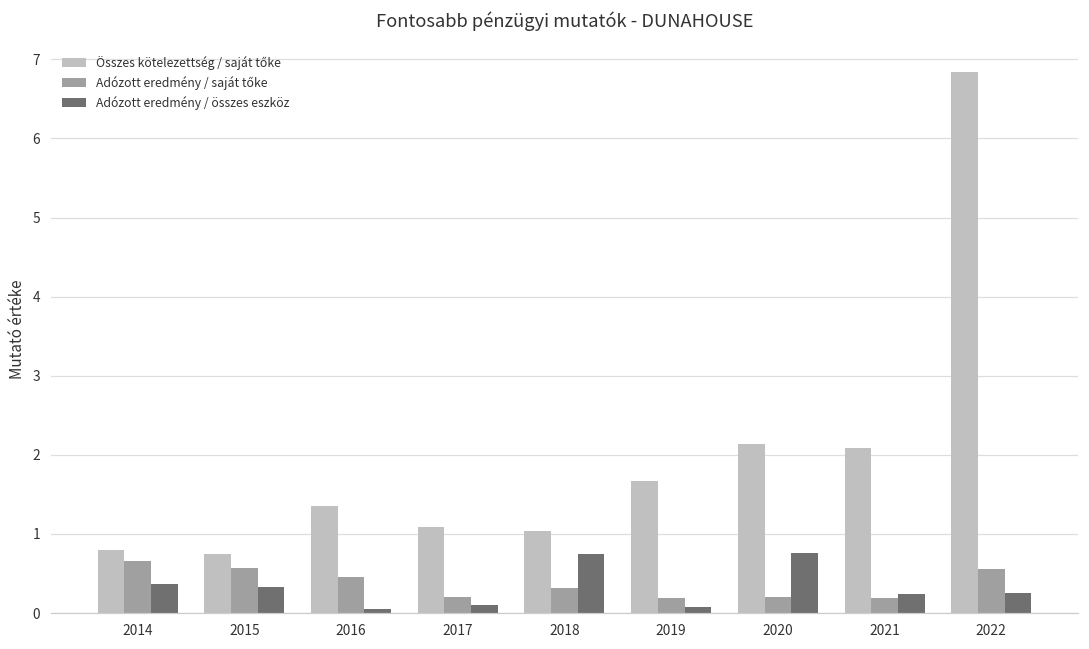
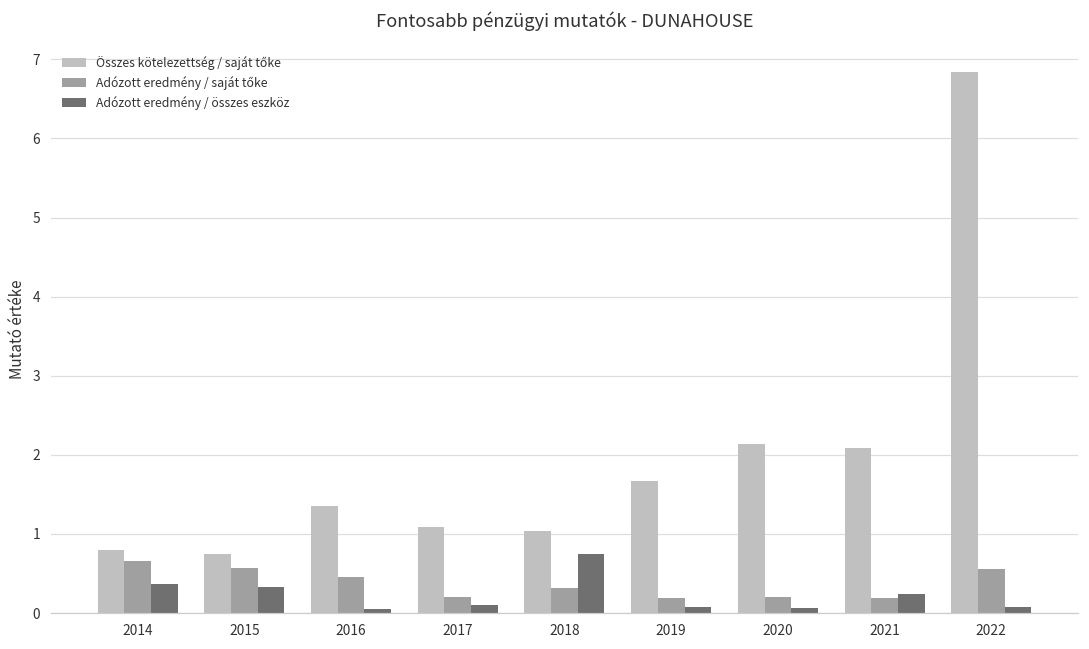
Adózott eredmény / összes eszköz, 2020: 0.8 -> 0.1
Adózott eredmény / összes eszköz, 2022: 0.3 -> 0.1
